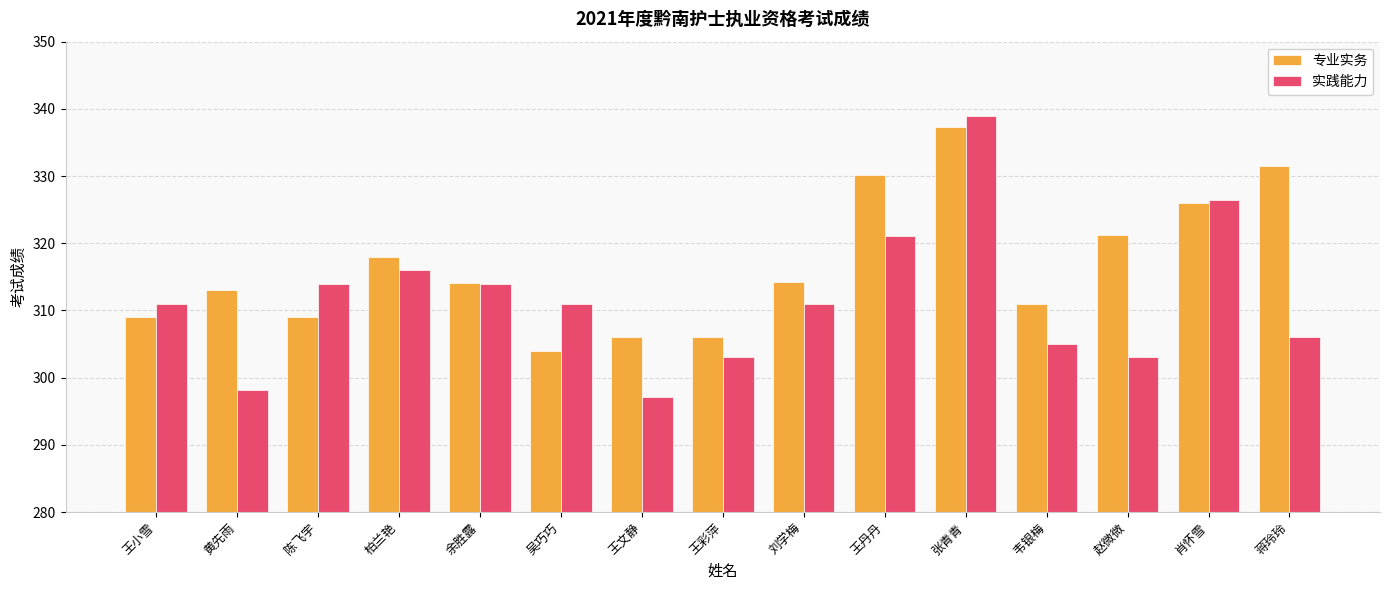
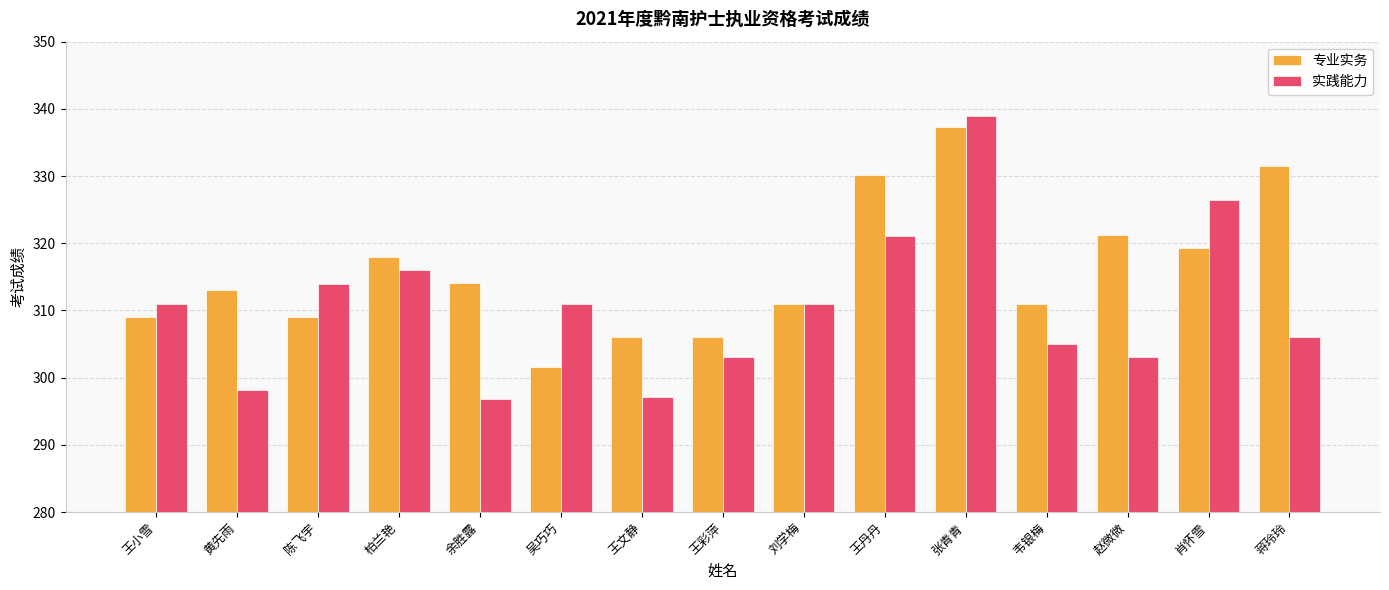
实践能力, 余胜露: 314 -> 297
专业实务, 吴巧巧: 304 -> 302
专业实务, 刘学梅: 314 -> 311
专业实务, 肖怀雪: 326 -> 319
